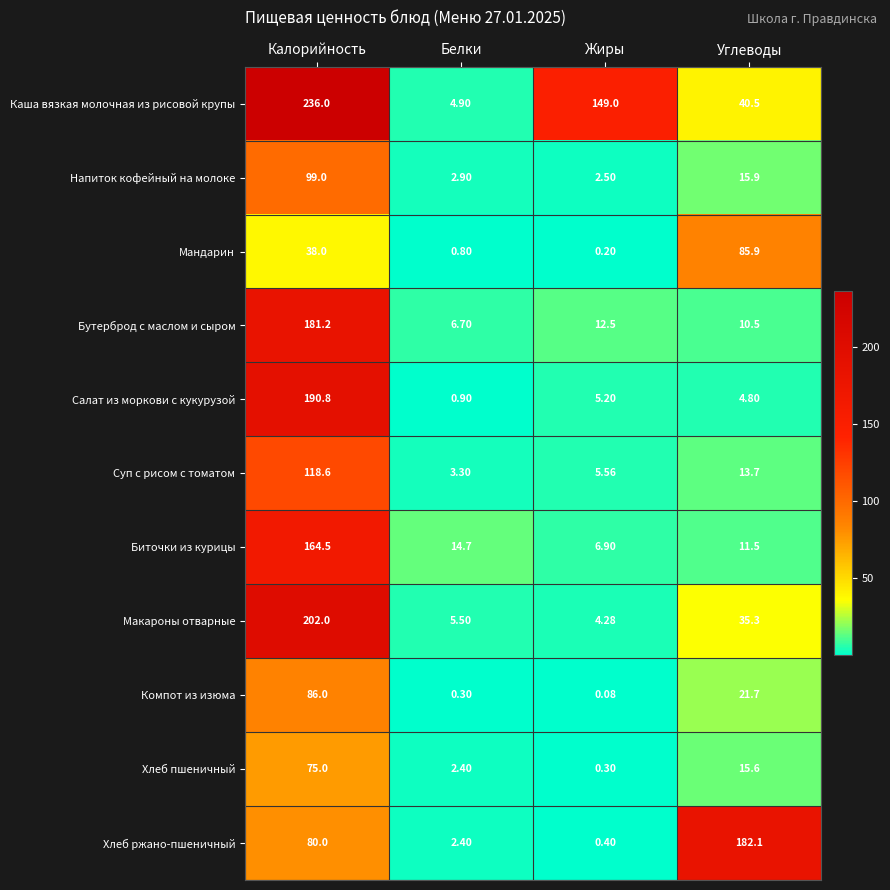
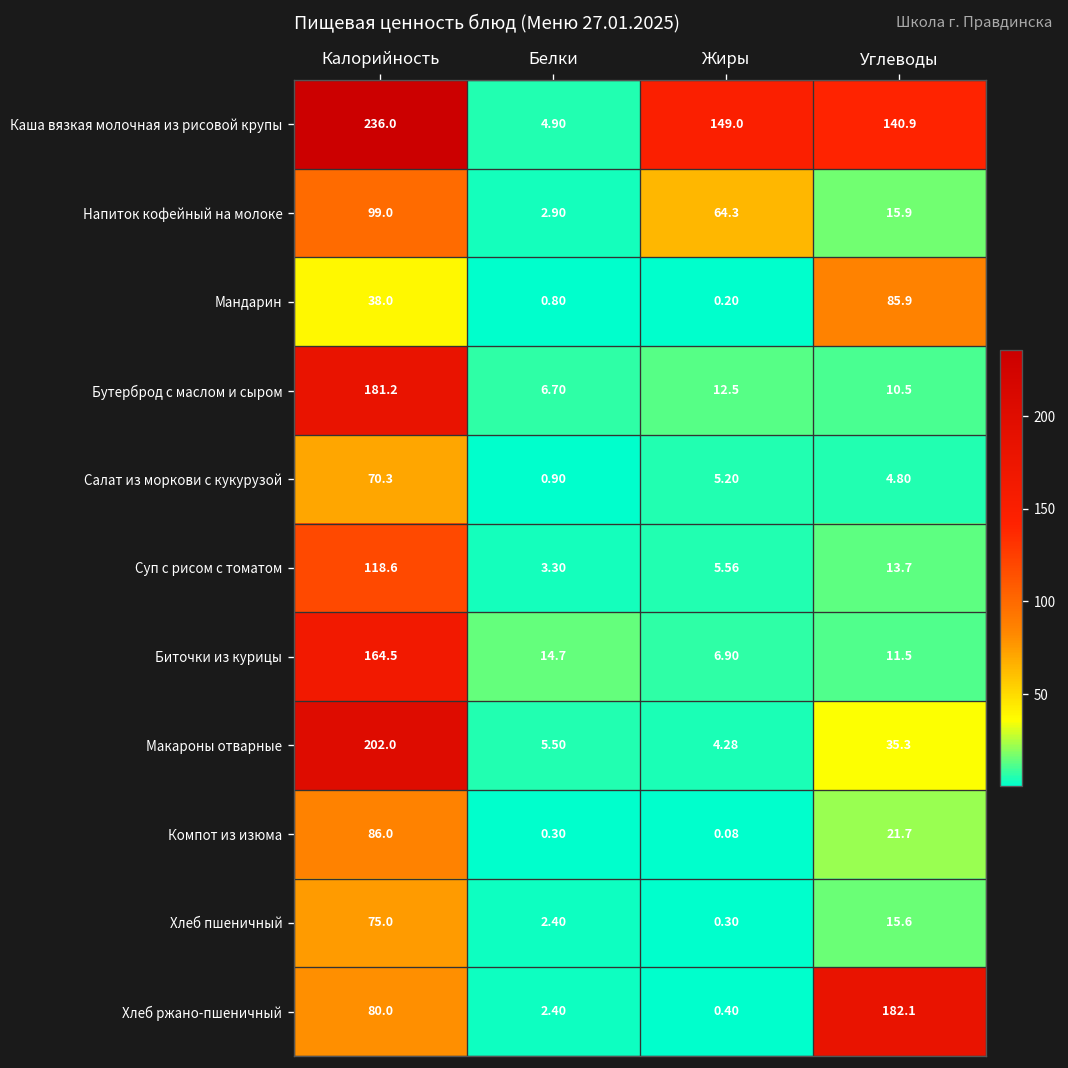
Каша вязкая молочная из рисовой крупы, Углеводы: 40.5 -> 140.9
Напиток кофейный на молоке, Жиры: 2.50 -> 64.3
Салат из моркови с кукурузой, Калорийность: 190.8 -> 70.3
